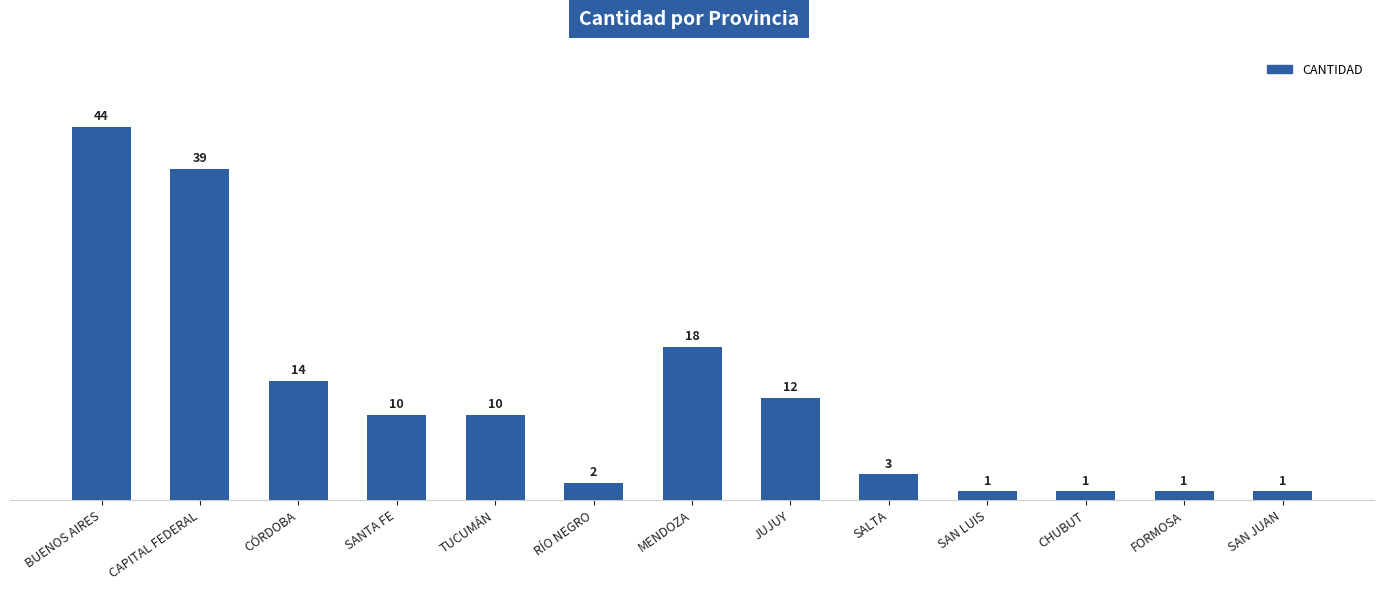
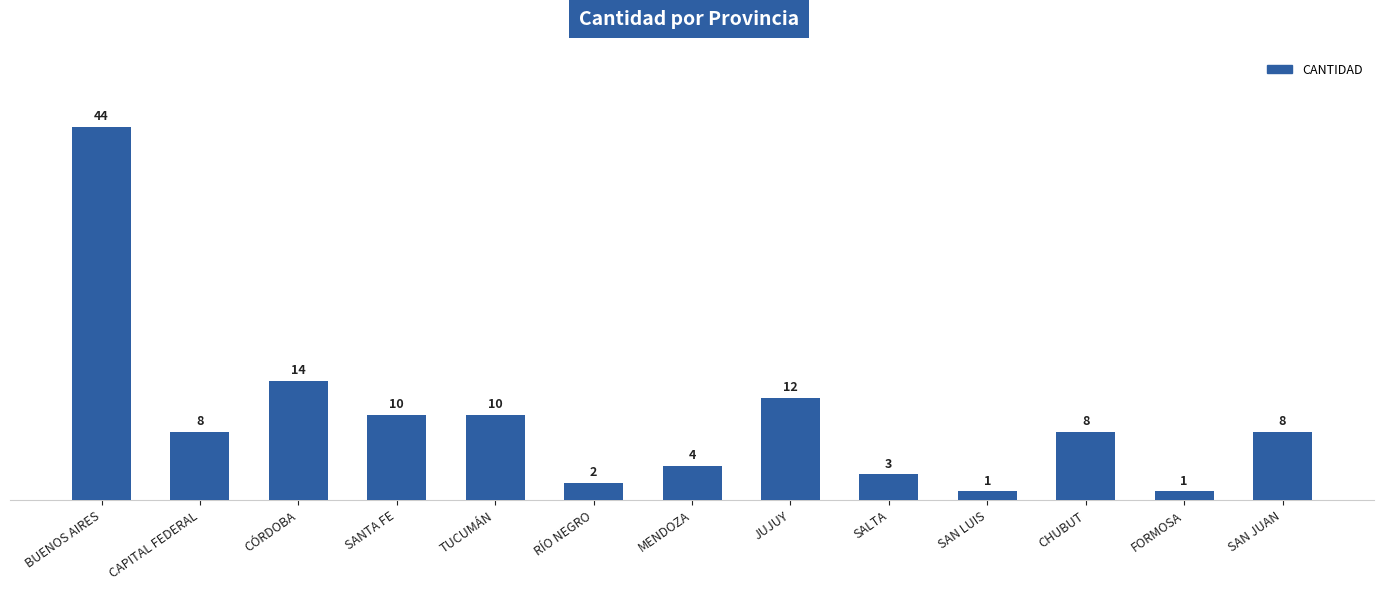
CAPITAL FEDERAL: 39 -> 8
MENDOZA: 18 -> 4
CHUBUT: 1 -> 8
SAN JUAN: 1 -> 8
